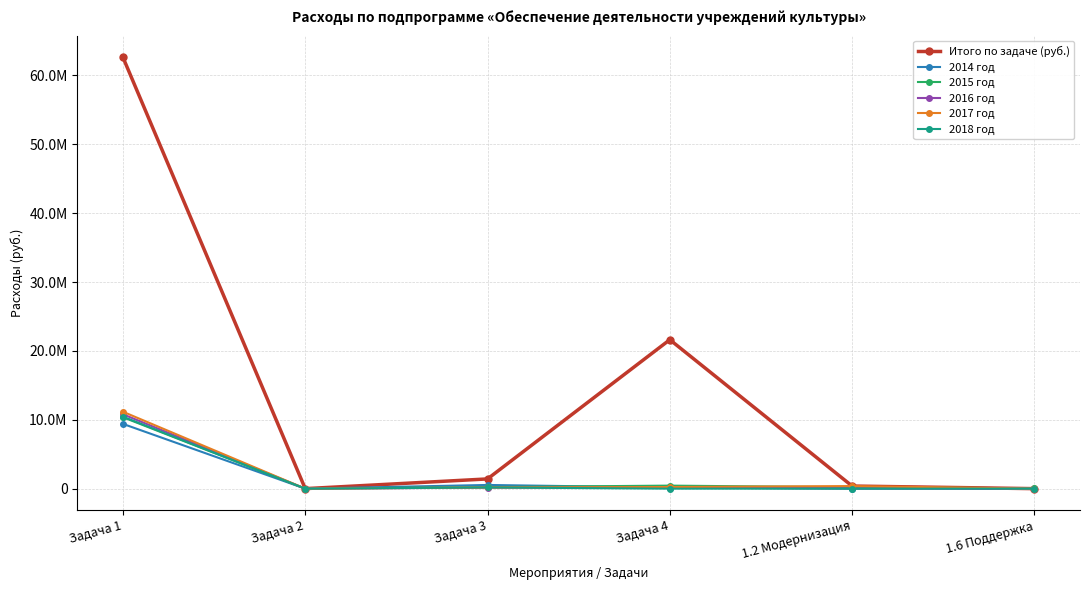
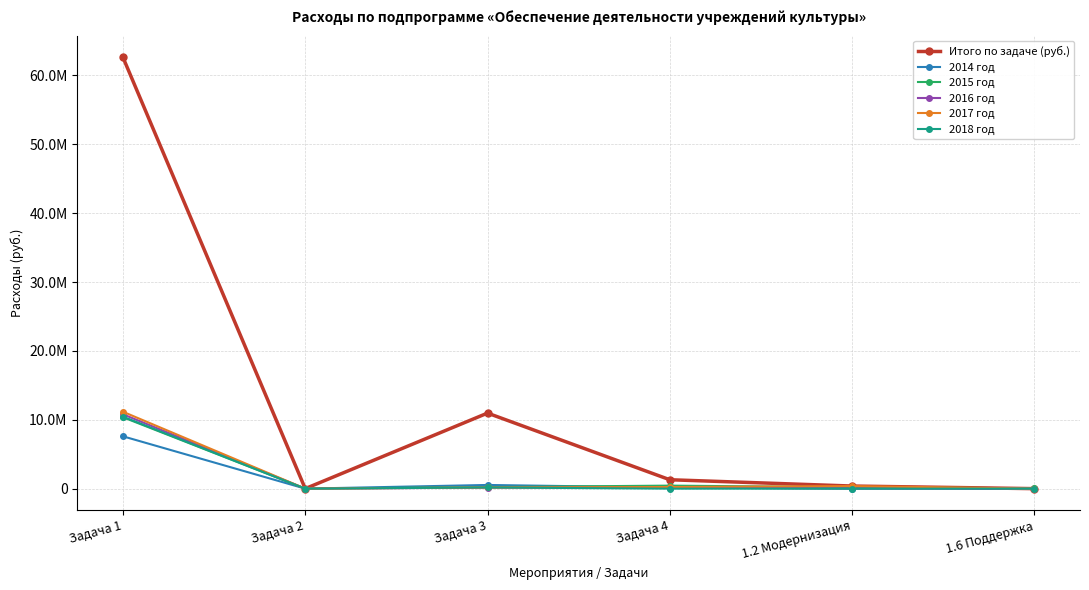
2014 год, Задача 1: 9000000 -> 8000000
Итого по задаче (руб.), Задача 3: 1000000 -> 11000000
Итого по задаче (руб.), Задача 4: 22000000 -> 1000000
